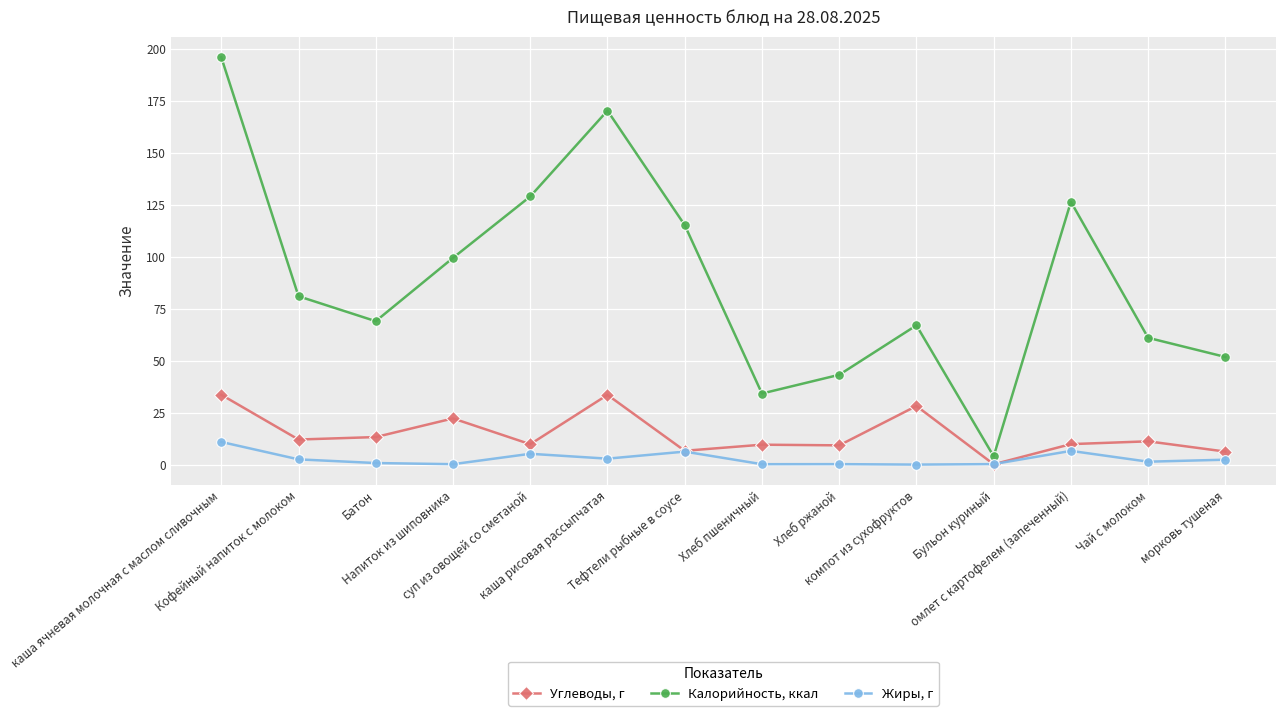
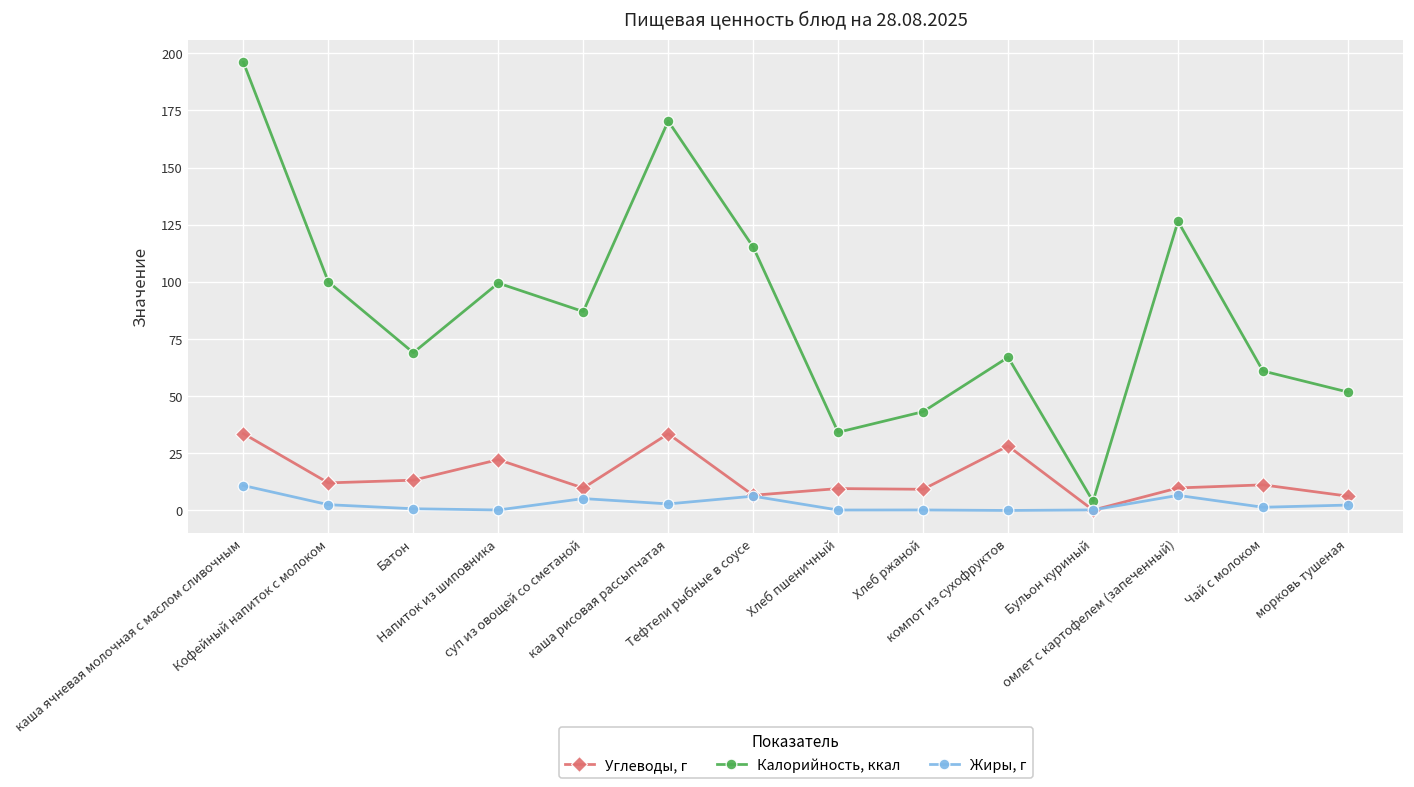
Калорийность, ккал, Кофейный напиток с молоком: 81 -> 100
Калорийность, ккал, суп из овощей со сметаной: 129 -> 87
